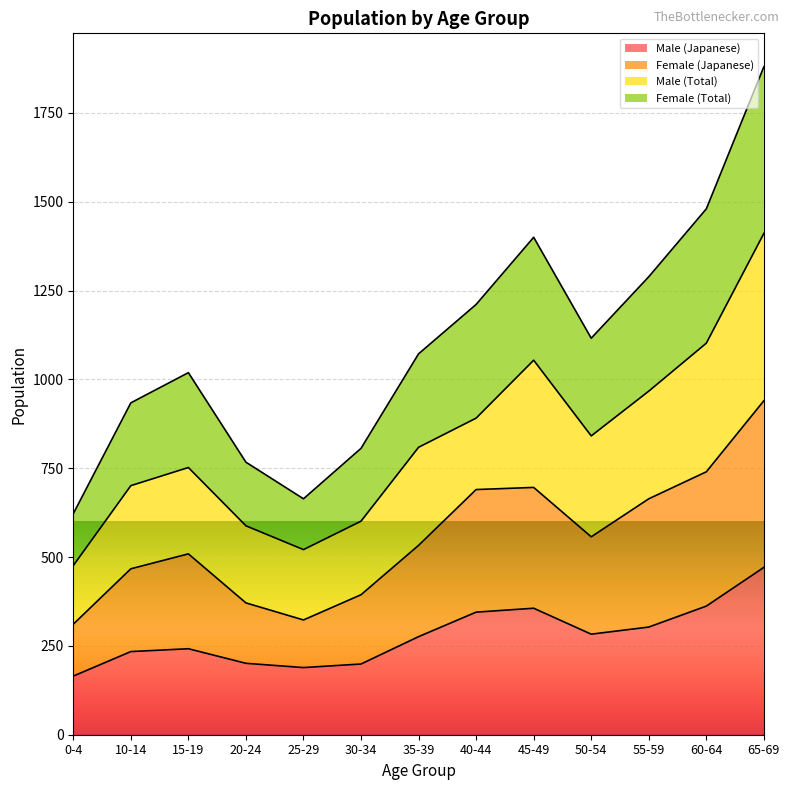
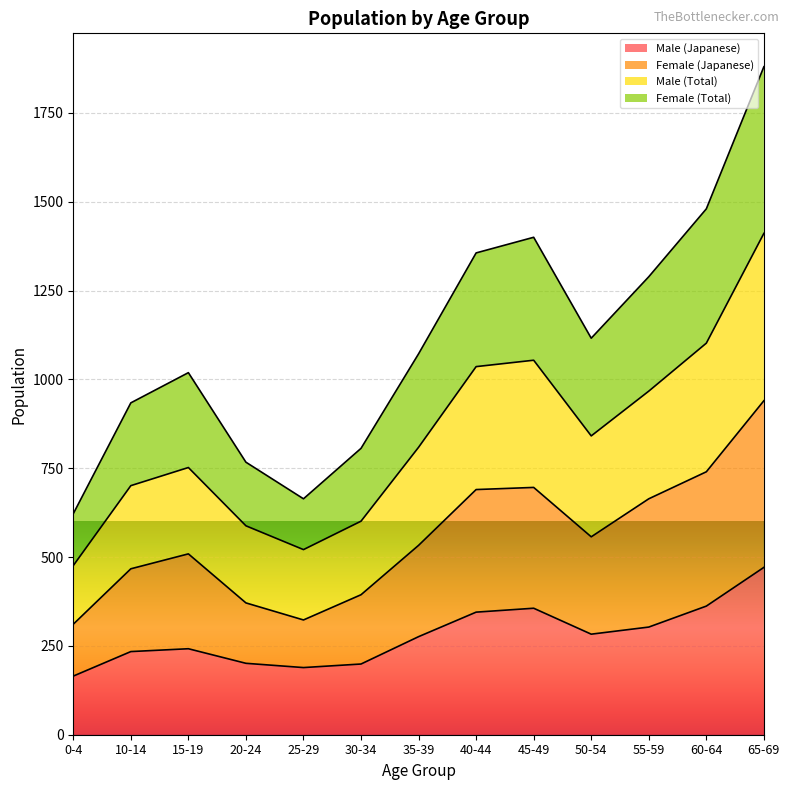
Male (Total), 40-44: 200 -> 350
